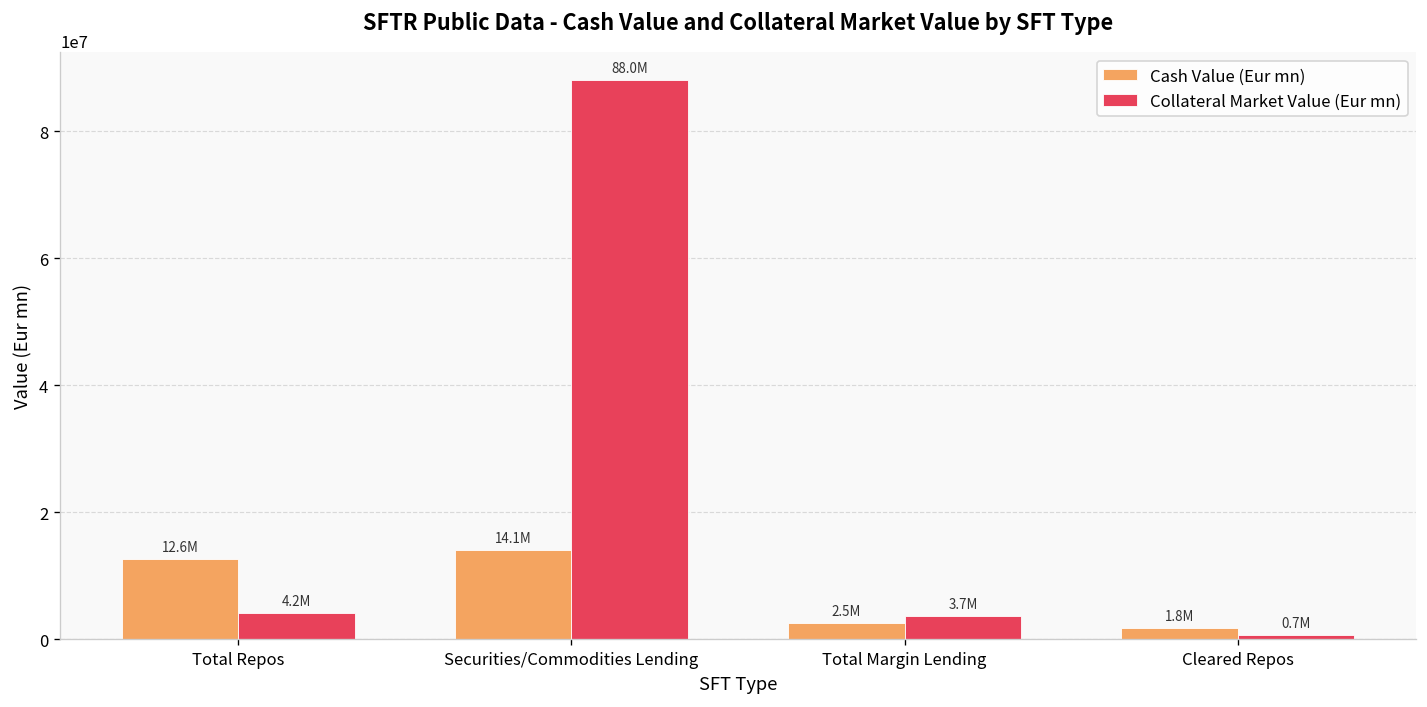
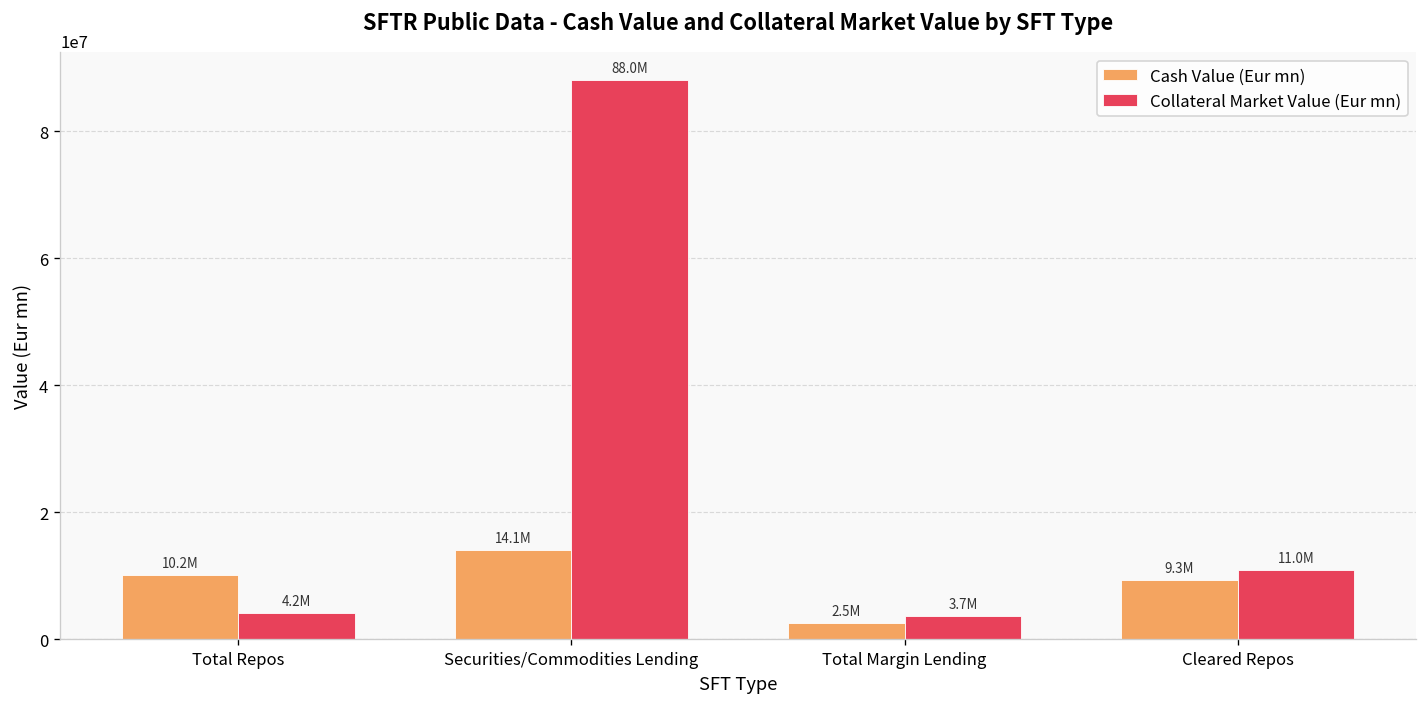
Cash Value (Eur mn), Total Repos: 12.6M -> 10.2M
Cash Value (Eur mn), Cleared Repos: 1.8M -> 9.3M
Collateral Market Value (Eur mn), Cleared Repos: 0.7M -> 11.0M
